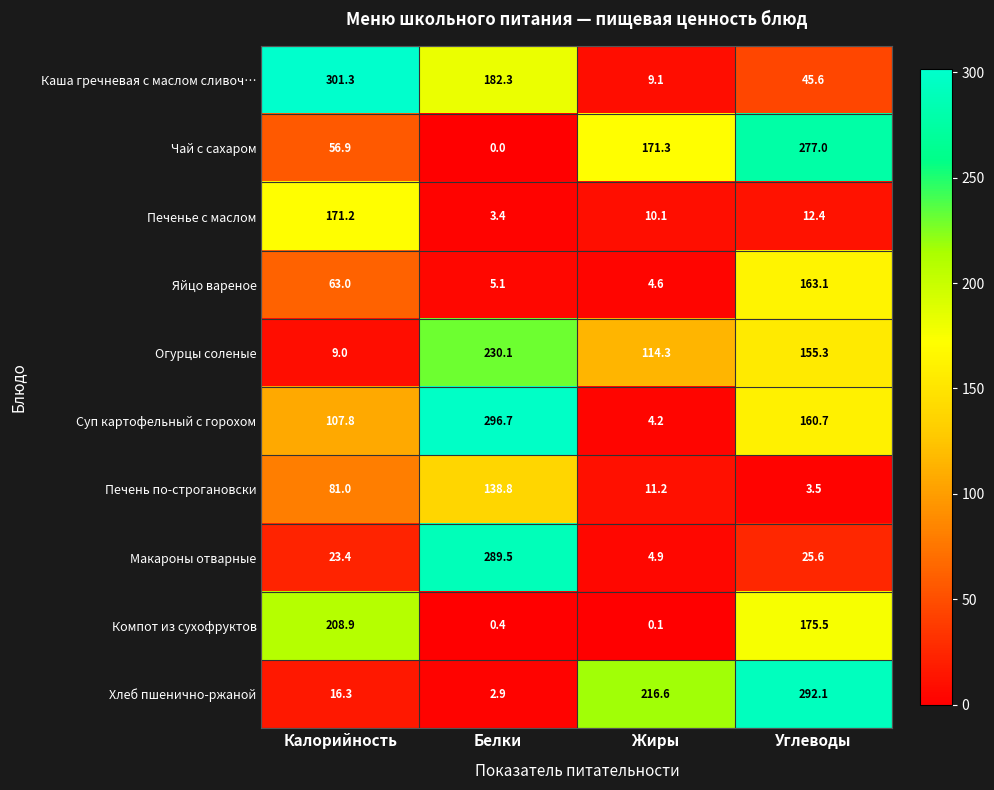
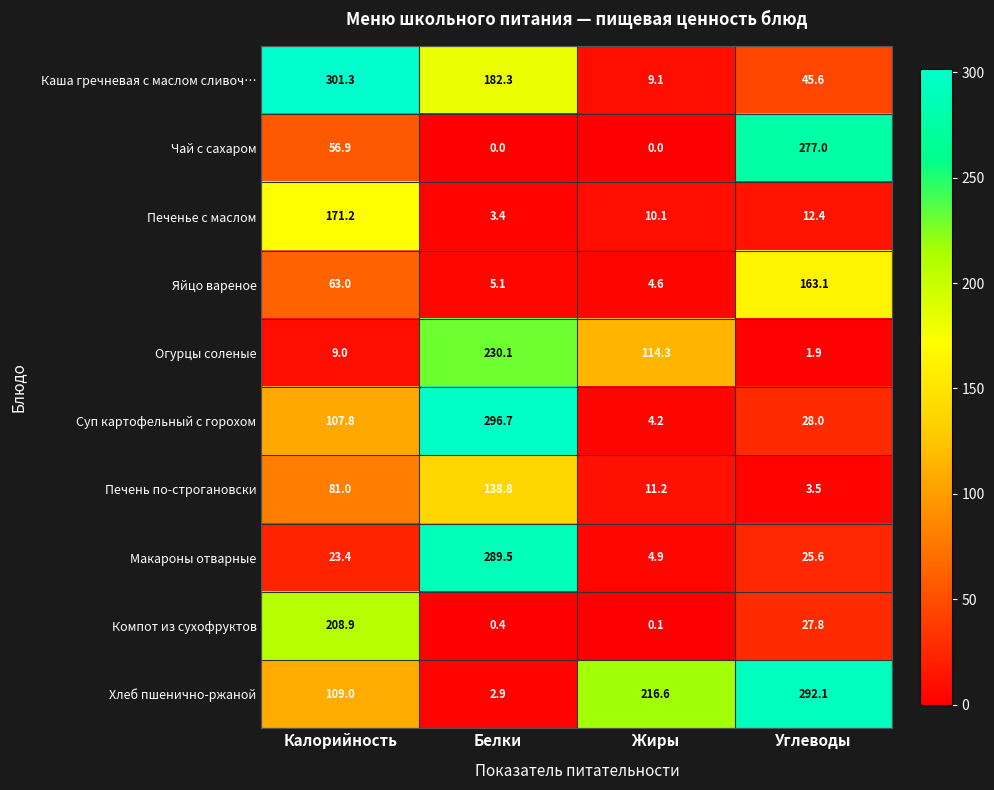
Чай с сахаром, Жиры: 171.3 -> 0.0
Огурцы соленые, Углеводы: 155.3 -> 1.9
Суп картофельный с горохом, Углеводы: 160.7 -> 28.0
Компот из сухофруктов, Углеводы: 175.5 -> 27.8
Хлеб пшенично-ржаной, Калорийность: 16.3 -> 109.0
